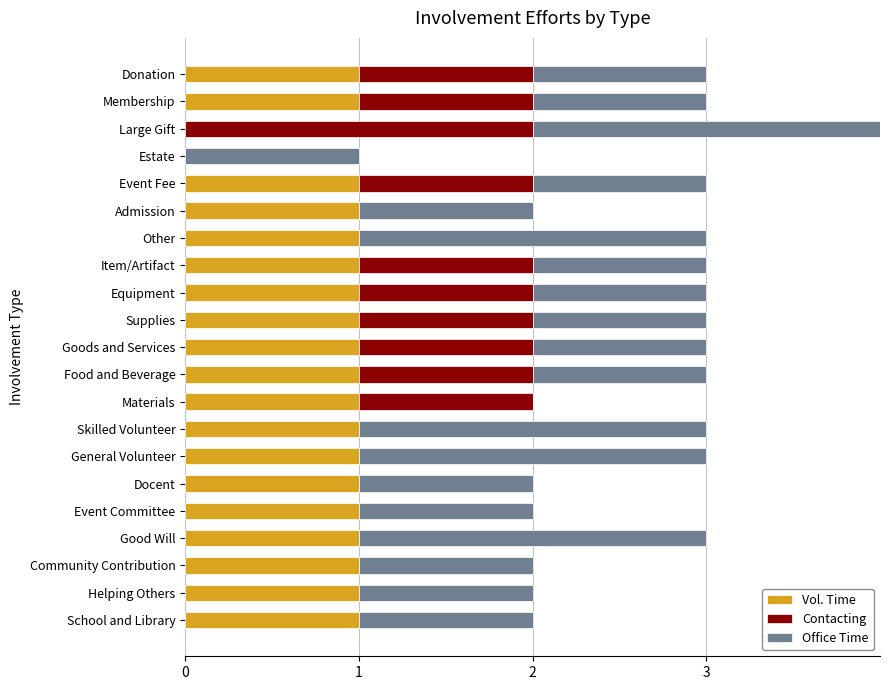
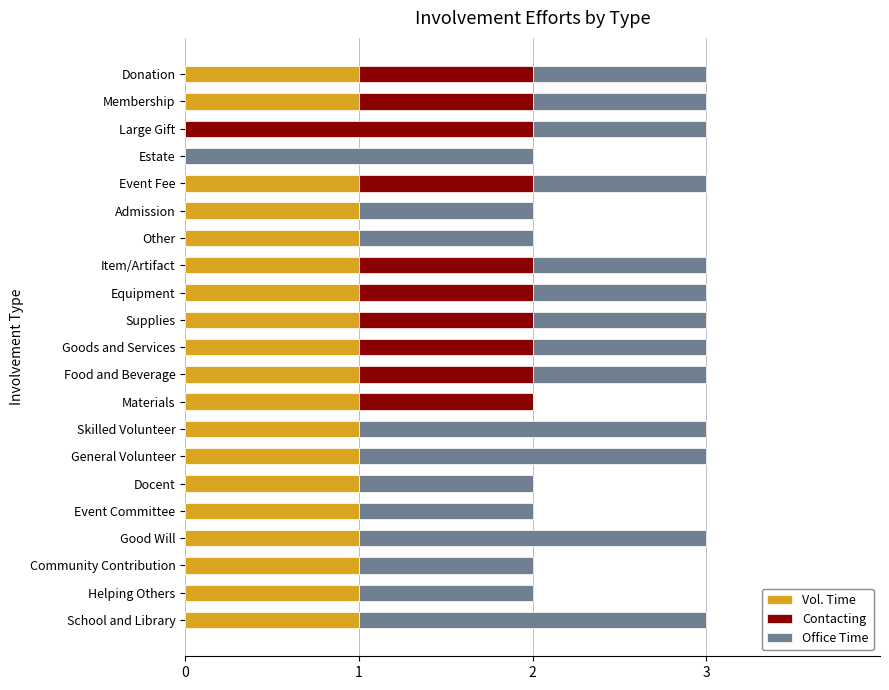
Office Time, Large Gift: 2 -> 1
Office Time, Estate: 1 -> 2
Office Time, Other: 2 -> 1
Office Time, School and Library: 1 -> 2
